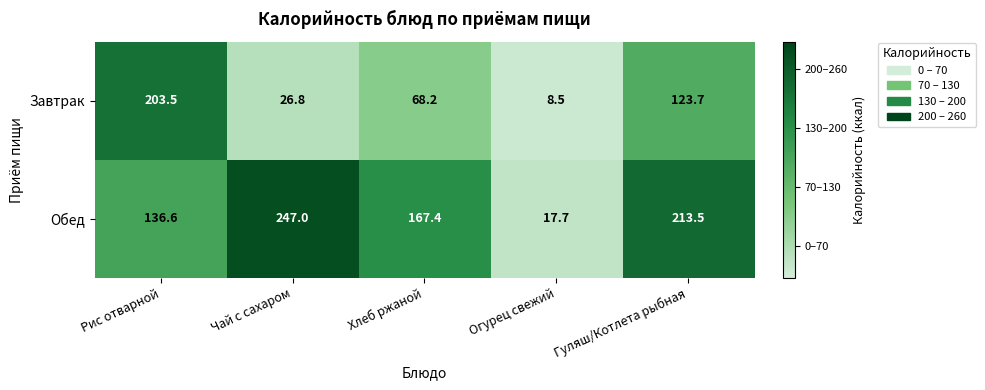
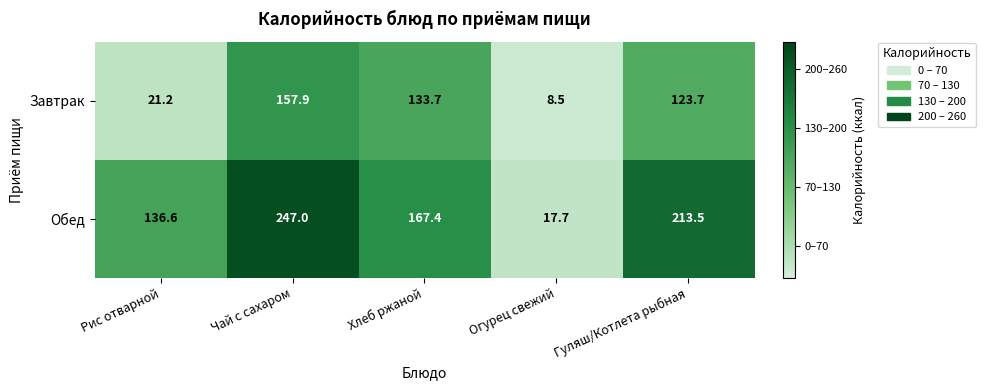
Завтрак, Рис отварной: 203.5 -> 21.2
Завтрак, Чай с сахаром: 26.8 -> 157.9
Завтрак, Хлеб ржаной: 68.2 -> 133.7
